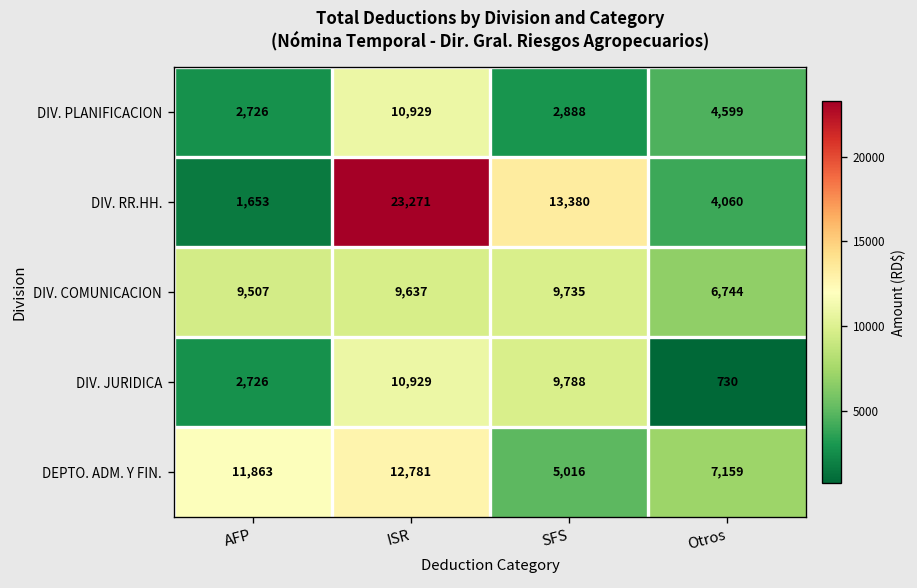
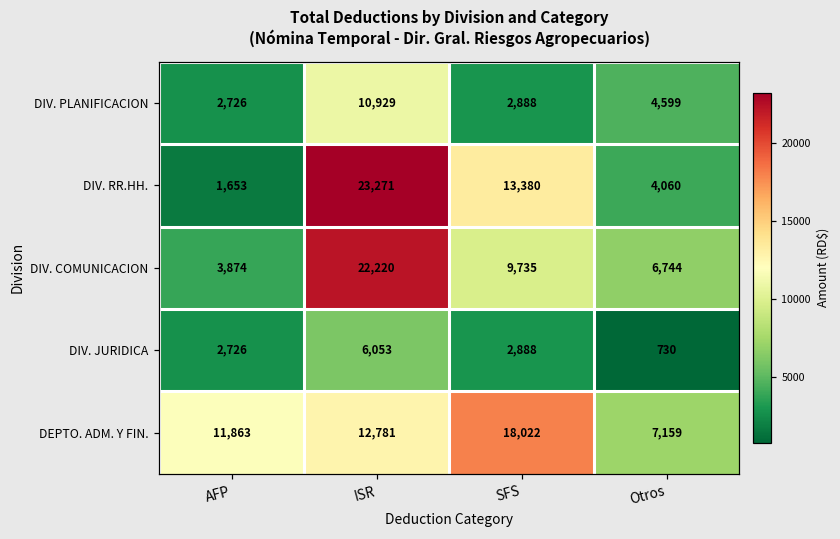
DIV. COMUNICACION, AFP: 9,507 -> 3,874
DIV. COMUNICACION, ISR: 9,637 -> 22,220
DIV. JURIDICA, ISR: 10,929 -> 6,053
DIV. JURIDICA, SFS: 9,788 -> 2,888
DEPTO. ADM. Y FIN., SFS: 5,016 -> 18,022
